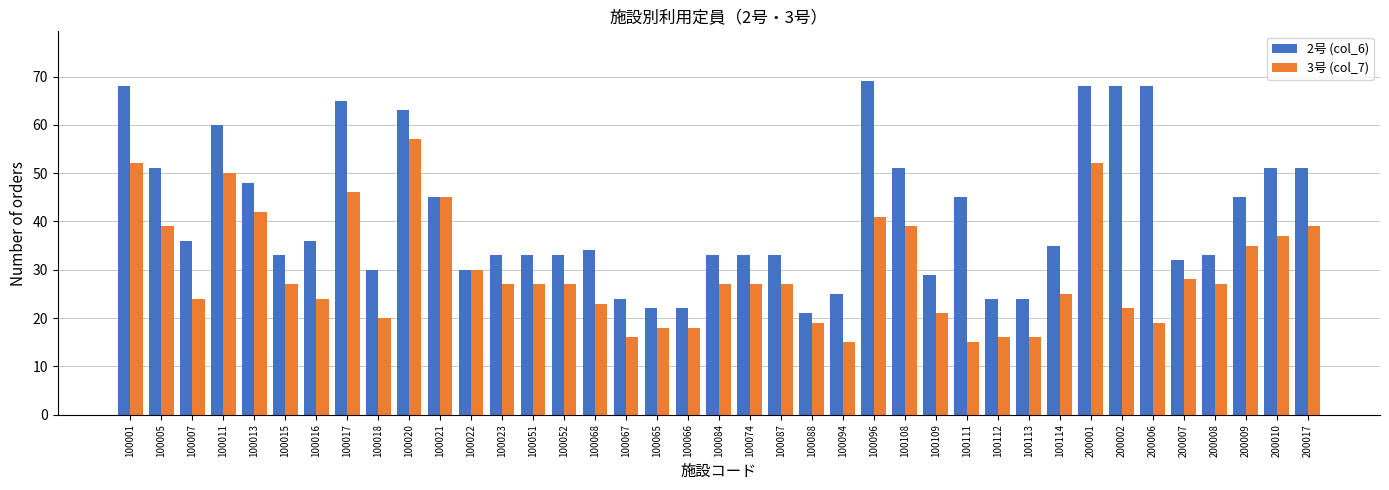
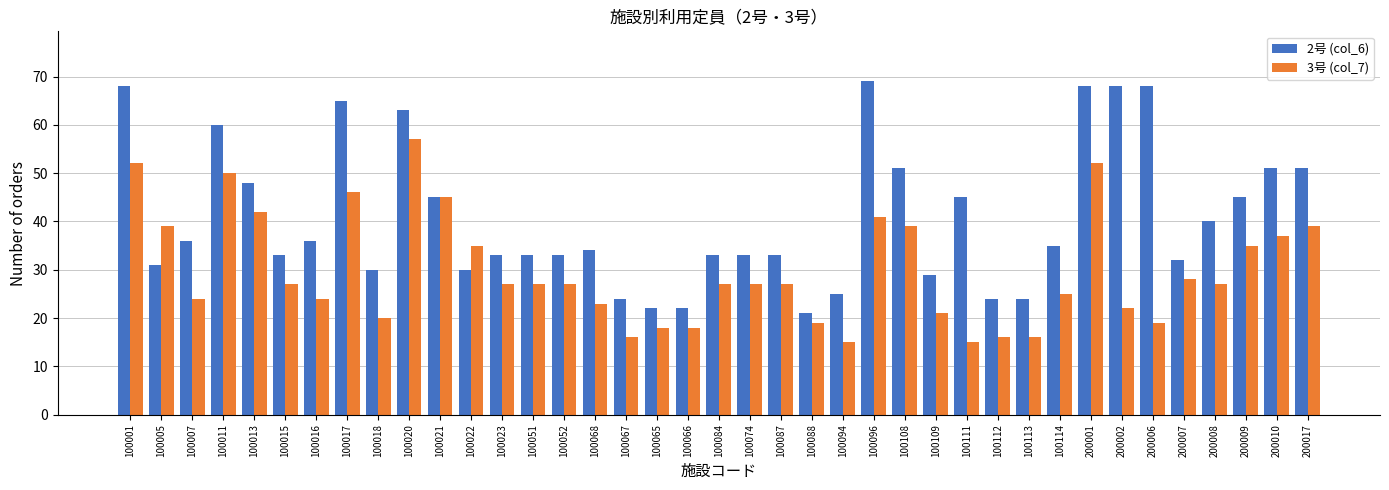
2号 (col_6), 100005: 51 -> 31
3号 (col_7), 100022: 30 -> 35
2号 (col_6), 200008: 33 -> 40
